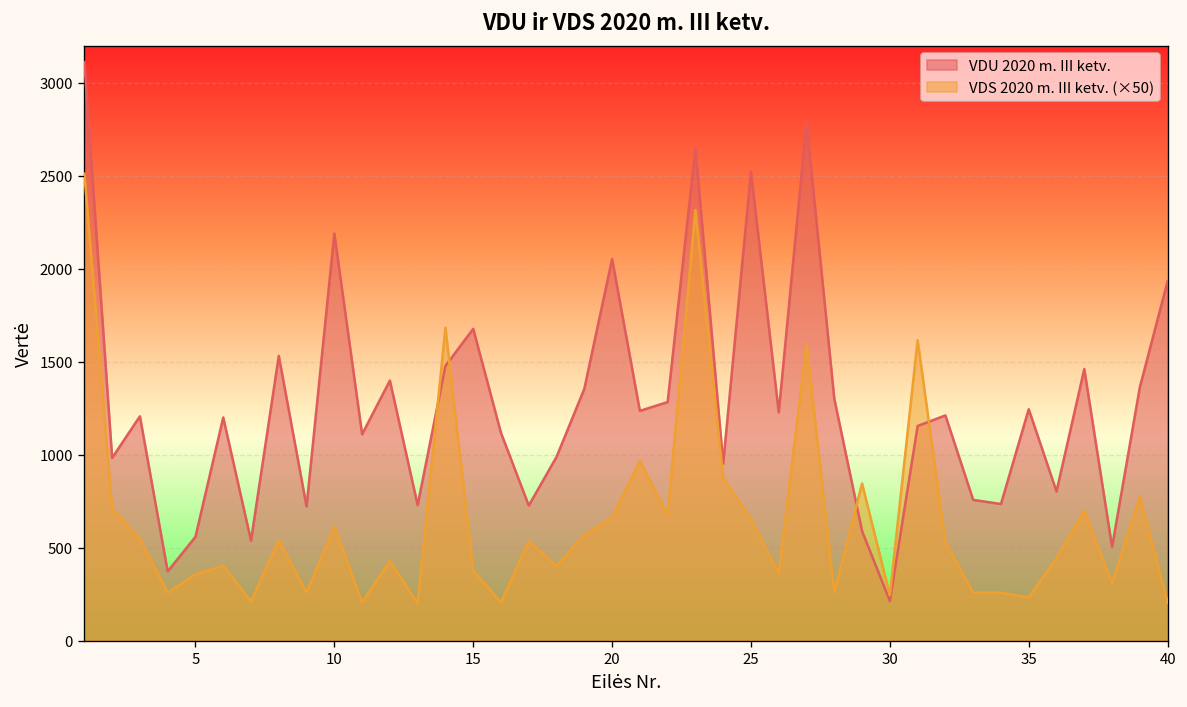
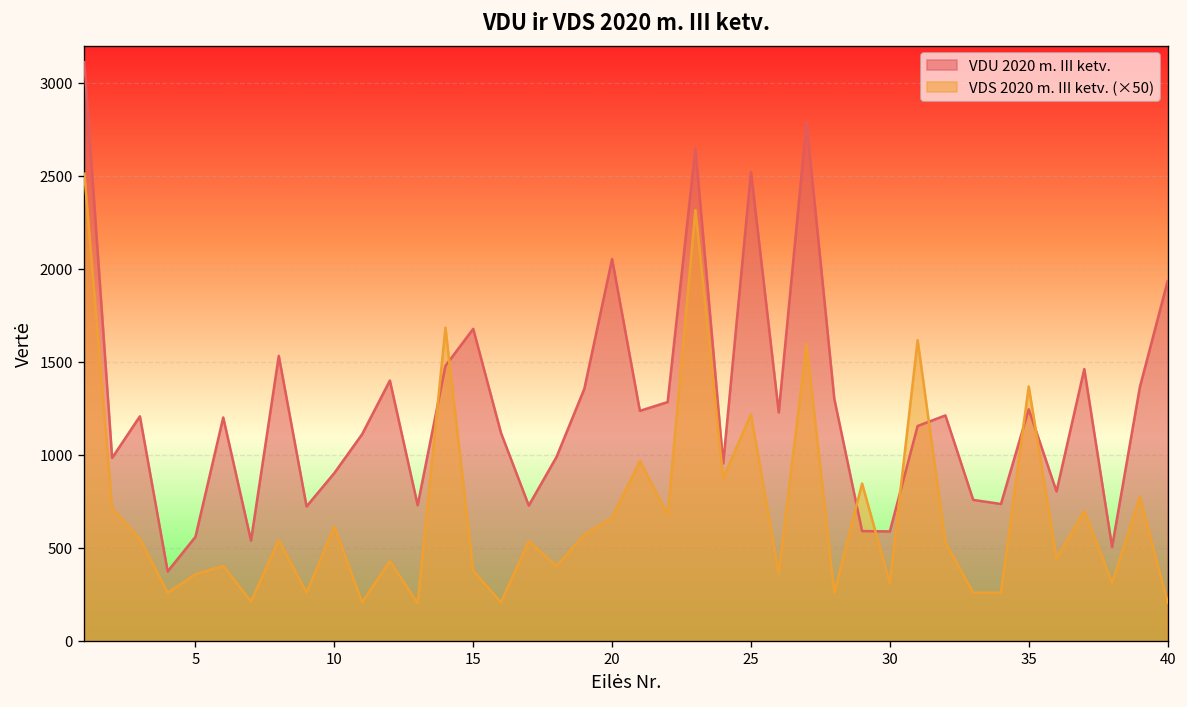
VDU 2020 m. III ketv., 10: 2190 -> 900
VDS 2020 m. III ketv. (×50), 25: 650 -> 1220
VDU 2020 m. III ketv., 30: 210 -> 590
VDS 2020 m. III ketv. (×50), 30: 240 -> 310
VDS 2020 m. III ketv. (×50), 35: 230 -> 1370
